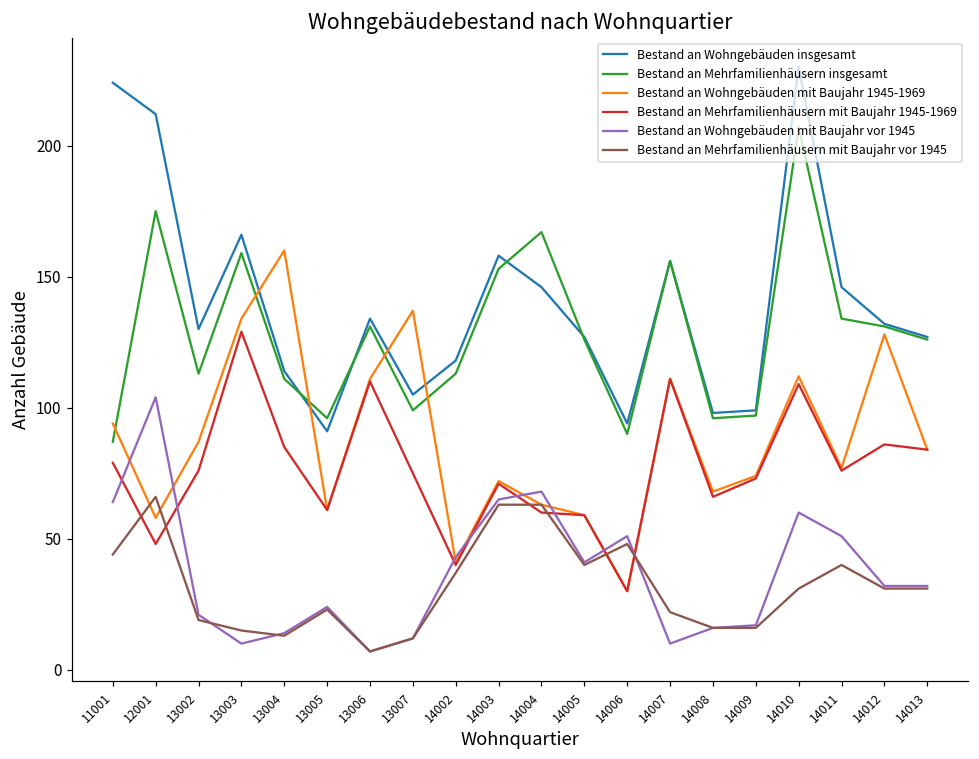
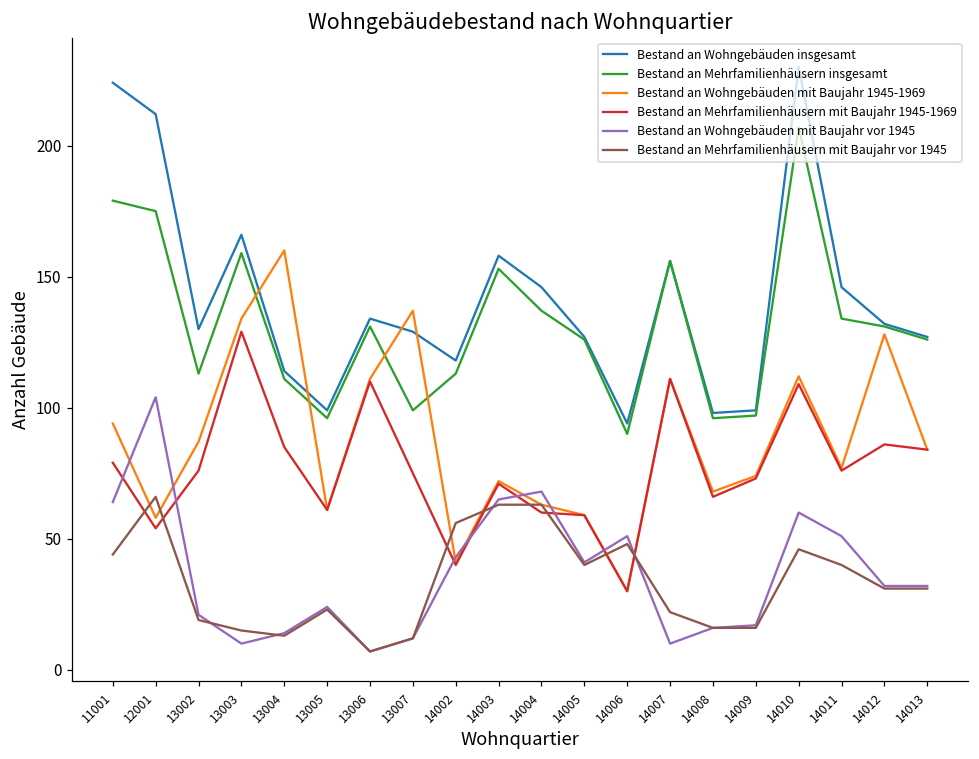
Bestand an Mehrfamilienhäusern insgesamt, 11001: 87 -> 179
Bestand an Mehrfamilienhäusern mit Baujahr 1945-1969, 12001: 48 -> 54
Bestand an Wohngebäuden insgesamt, 13005: 91 -> 99
Bestand an Wohngebäuden insgesamt, 13007: 105 -> 129
Bestand an Mehrfamilienhäusern mit Baujahr vor 1945, 14002: 37 -> 56
Bestand an Mehrfamilienhäusern insgesamt, 14004: 167 -> 137
Bestand an Mehrfamilienhäusern mit Baujahr vor 1945, 14010: 31 -> 46
